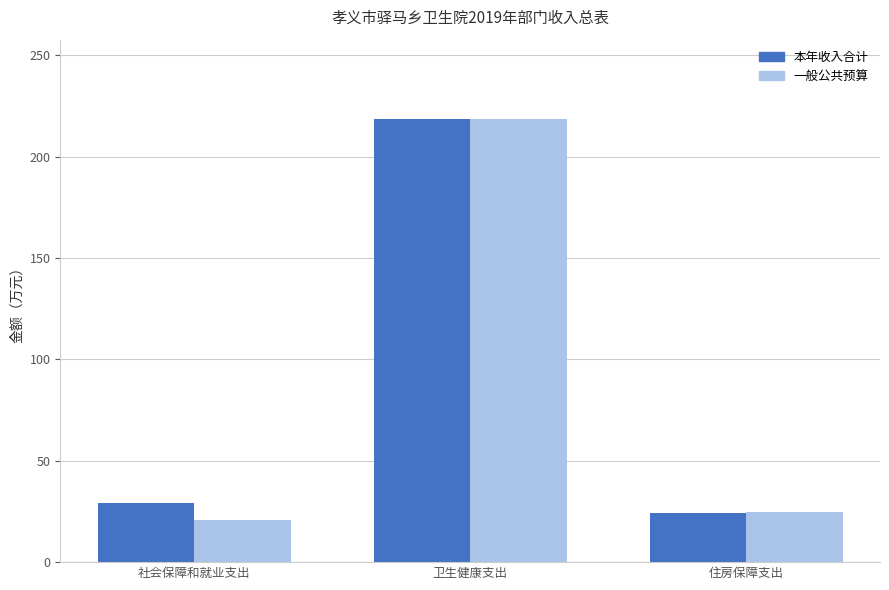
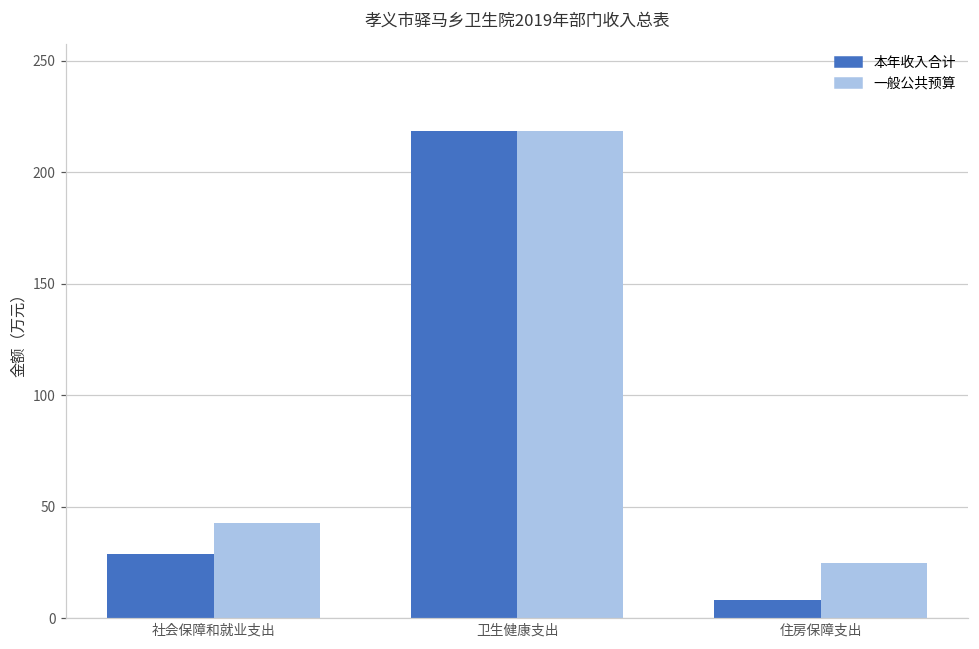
一般公共预算, 社会保障和就业支出: 21 -> 43
本年收入合计, 住房保障支出: 24 -> 8
